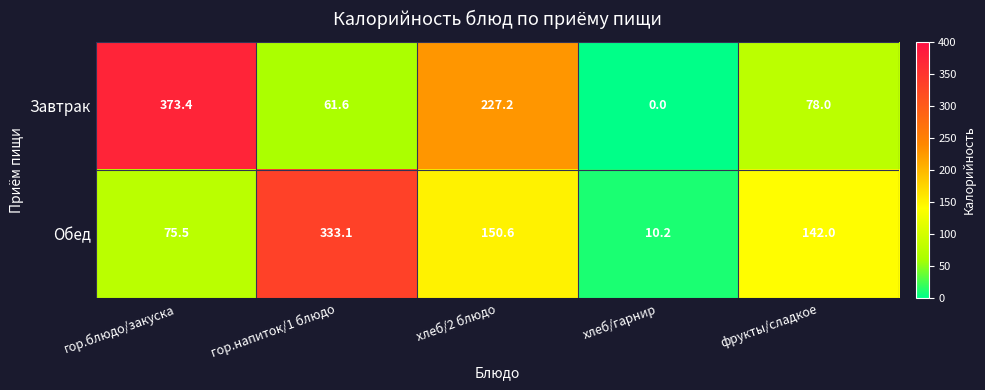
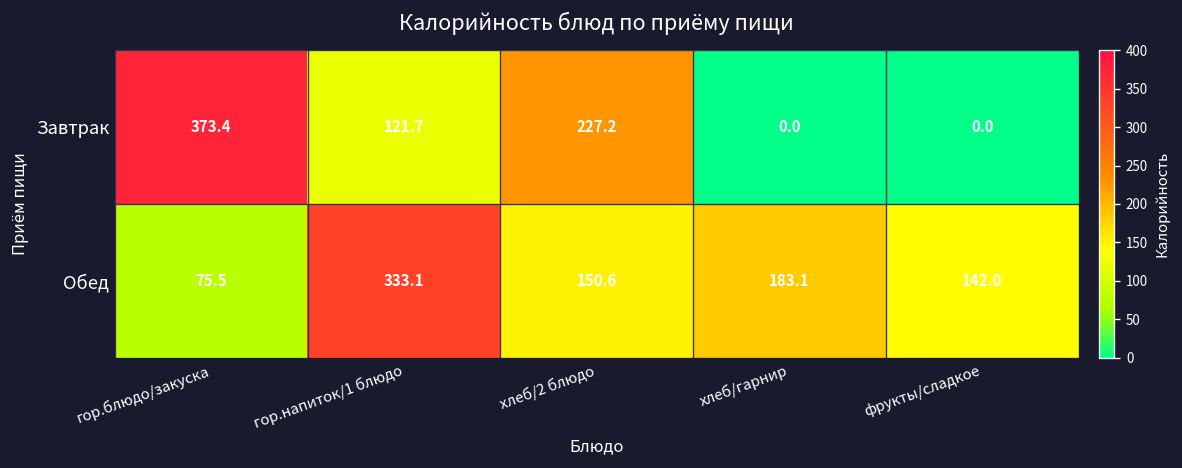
Завтрак, гор.напиток/1 блюдо: 61.6 -> 121.7
Завтрак, фрукты/сладкое: 78.0 -> 0.0
Обед, хлеб/гарнир: 10.2 -> 183.1
